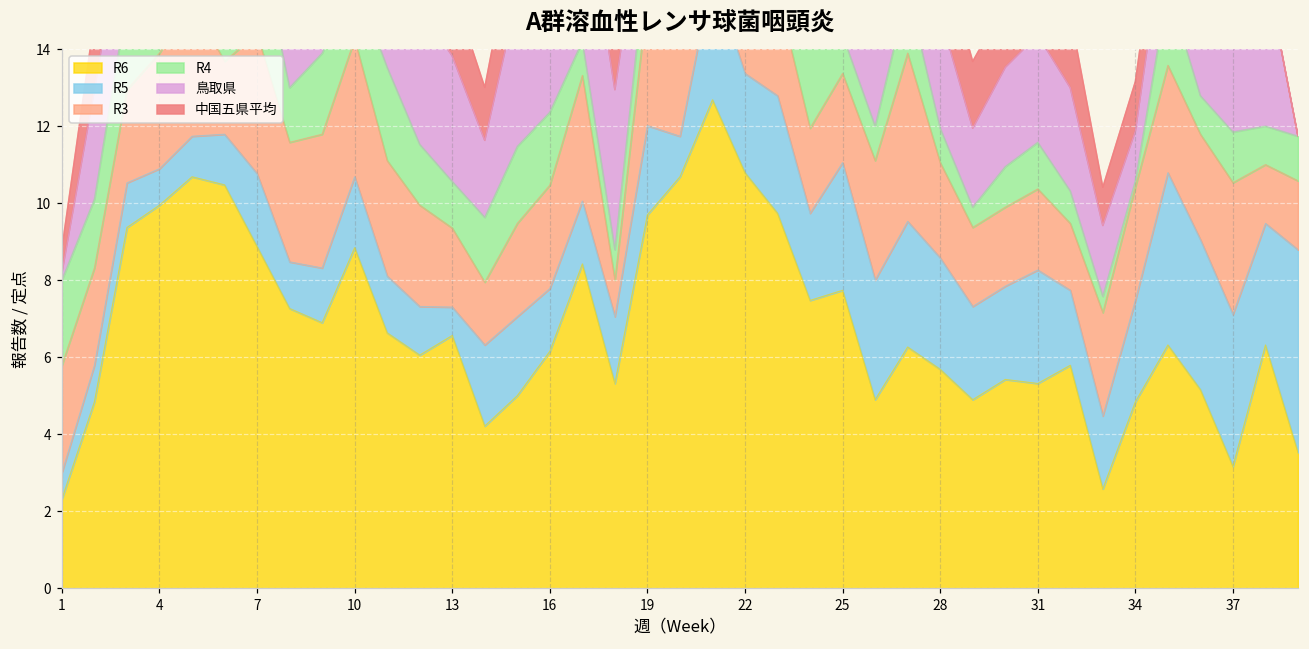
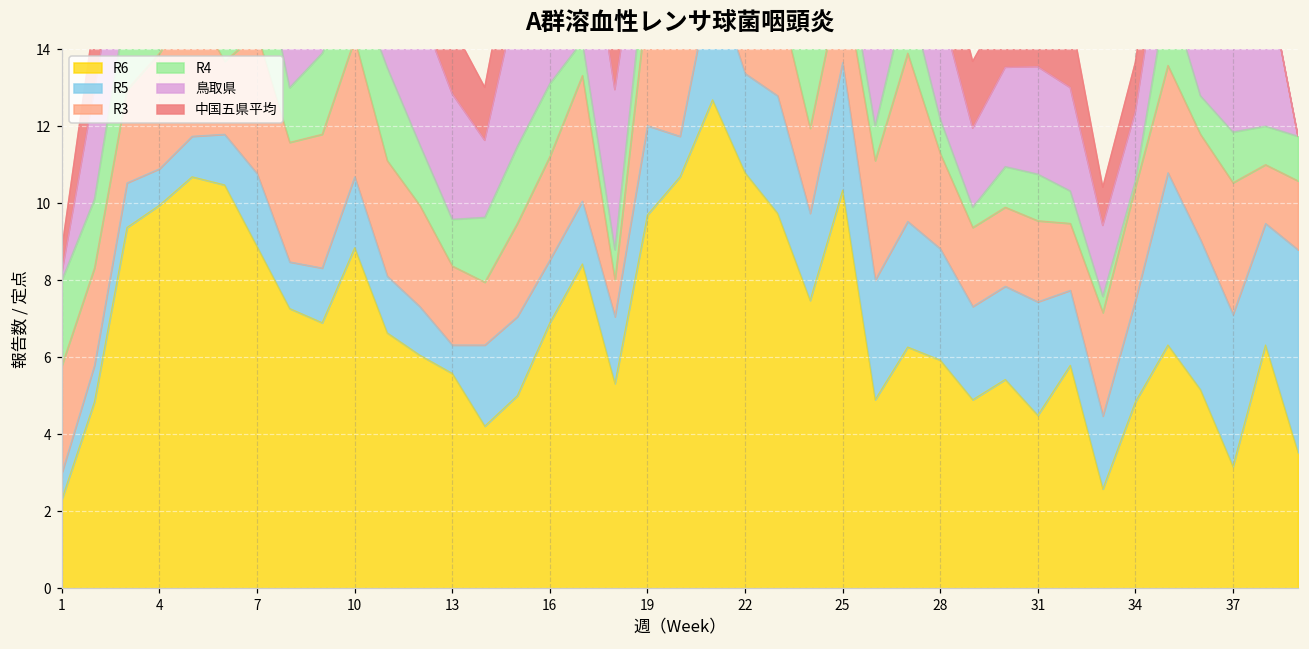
R6, 13: 6.6 -> 5.6
R6, 16: 6.2 -> 6.9
R6, 25: 7.7 -> 10.3
R6, 28: 5.7 -> 5.9
R6, 31: 5.3 -> 4.5
鳥取県, 34: 1.3 -> 1.8
